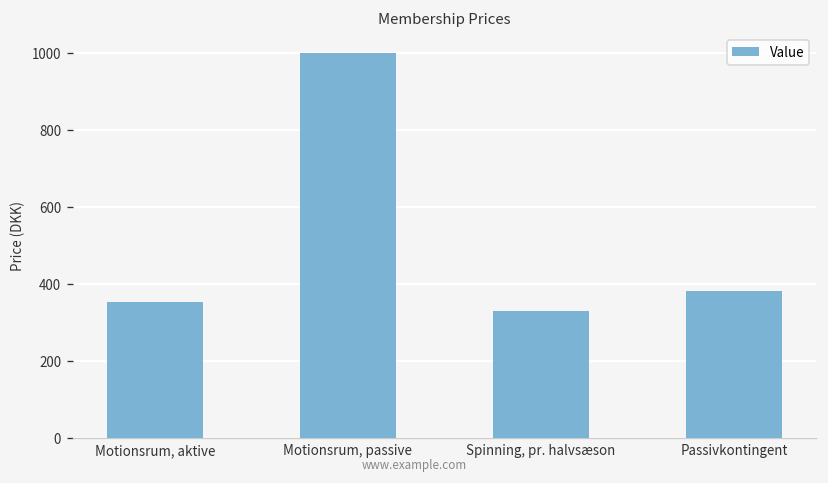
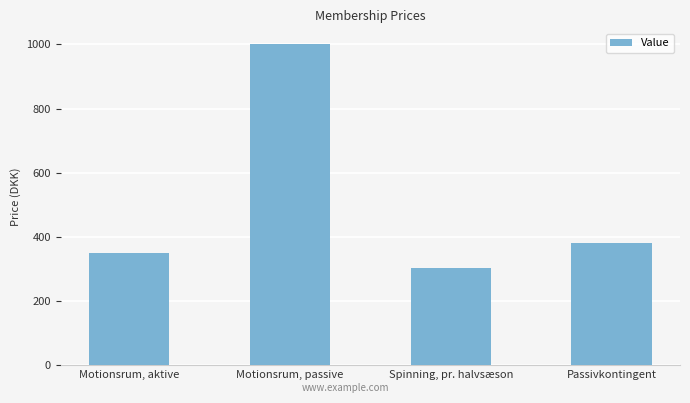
Spinning, pr. halvsæson: 330 -> 300
